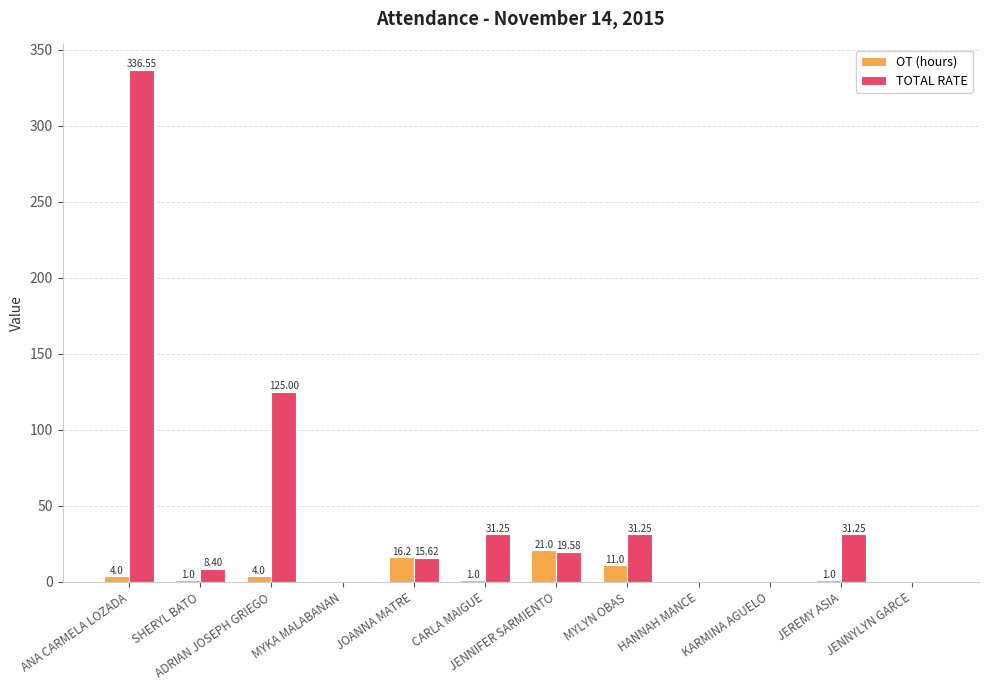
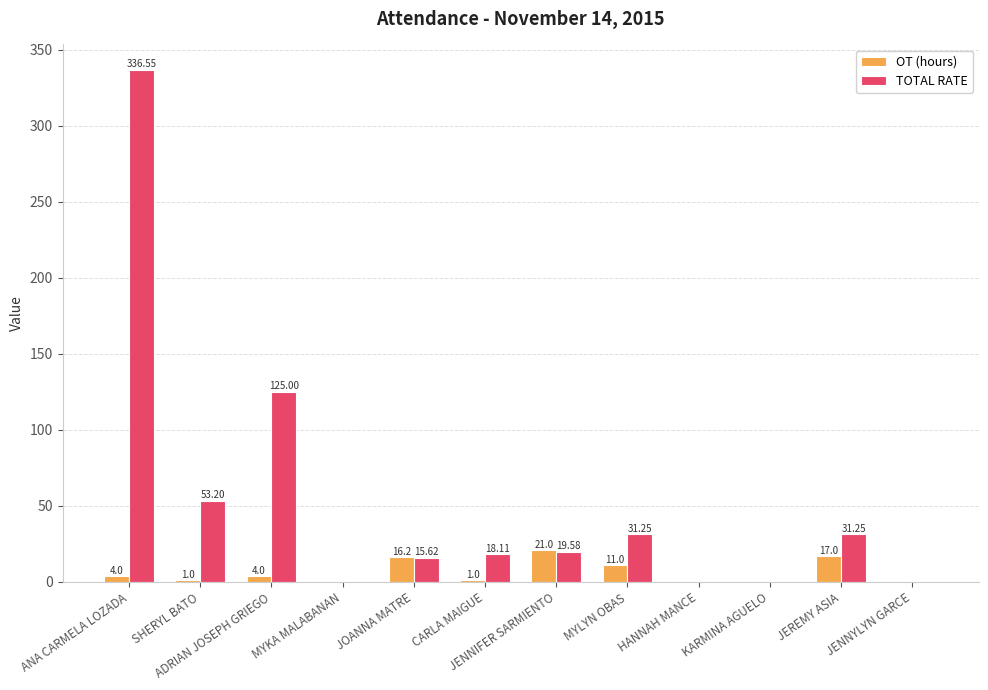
TOTAL RATE, SHERYL BATO: 8.40 -> 53.20
TOTAL RATE, CARLA MAIGUE: 31.25 -> 18.11
OT (hours), JEREMY ASIA: 1.0 -> 17.0
